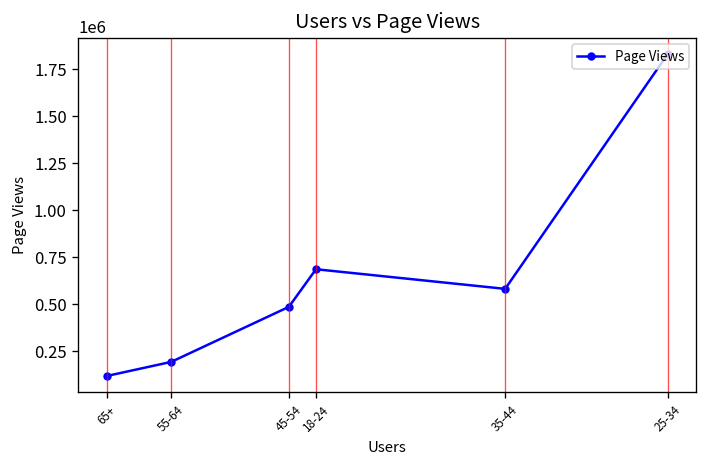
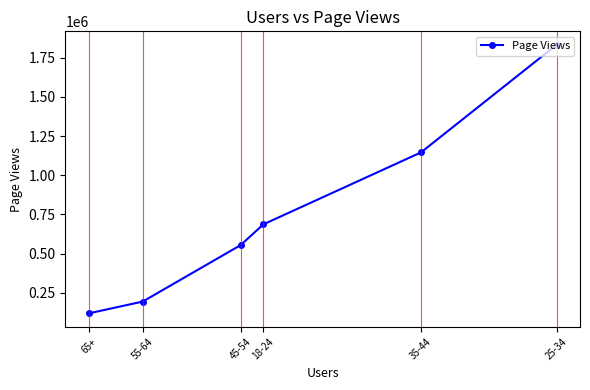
45-54: 490000 -> 550000
35-44: 580000 -> 1150000
